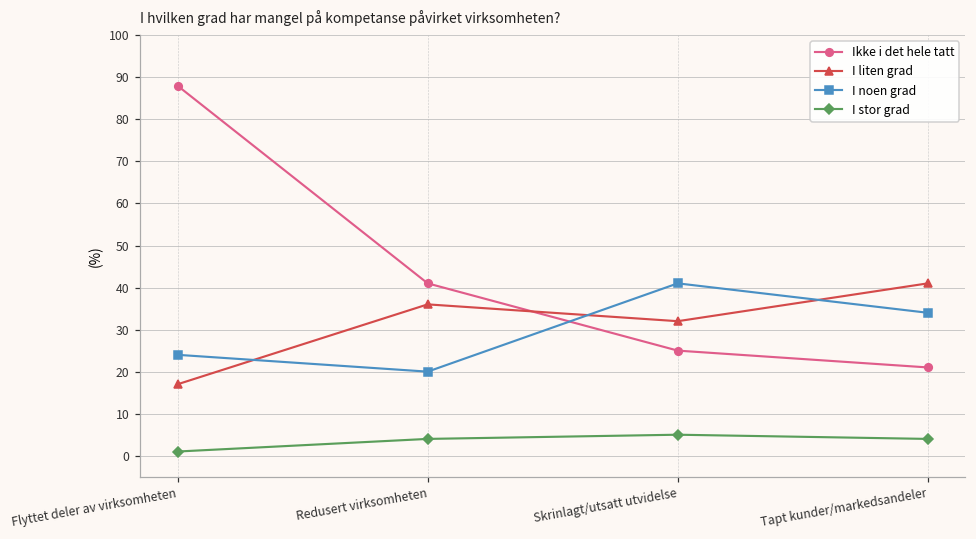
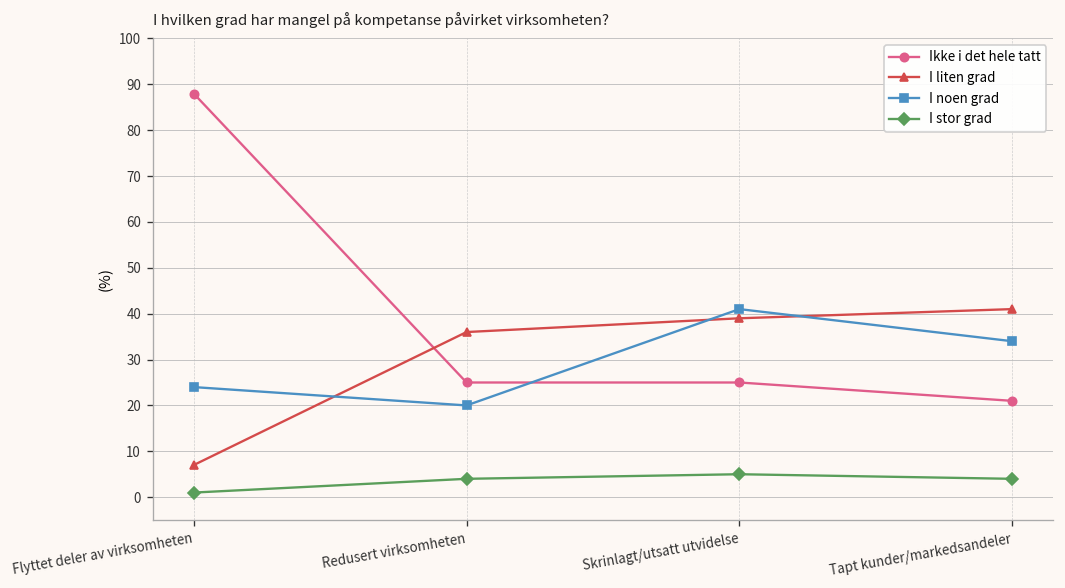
I liten grad, Flyttet deler av virksomheten: 17 -> 7
Ikke i det hele tatt, Redusert virksomheten: 41 -> 25
I liten grad, Skrinlagt/utsatt utvidelse: 32 -> 39
